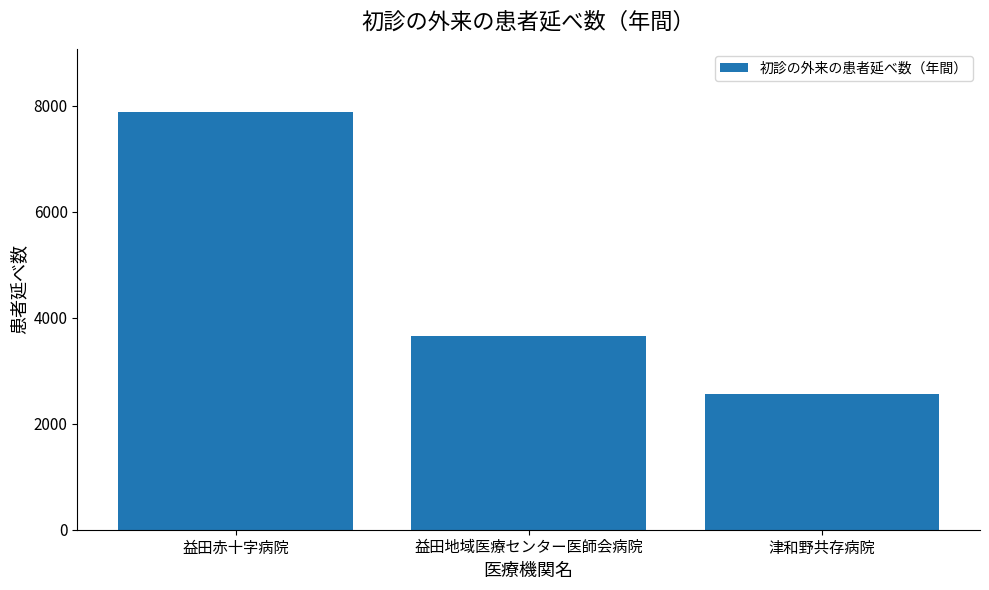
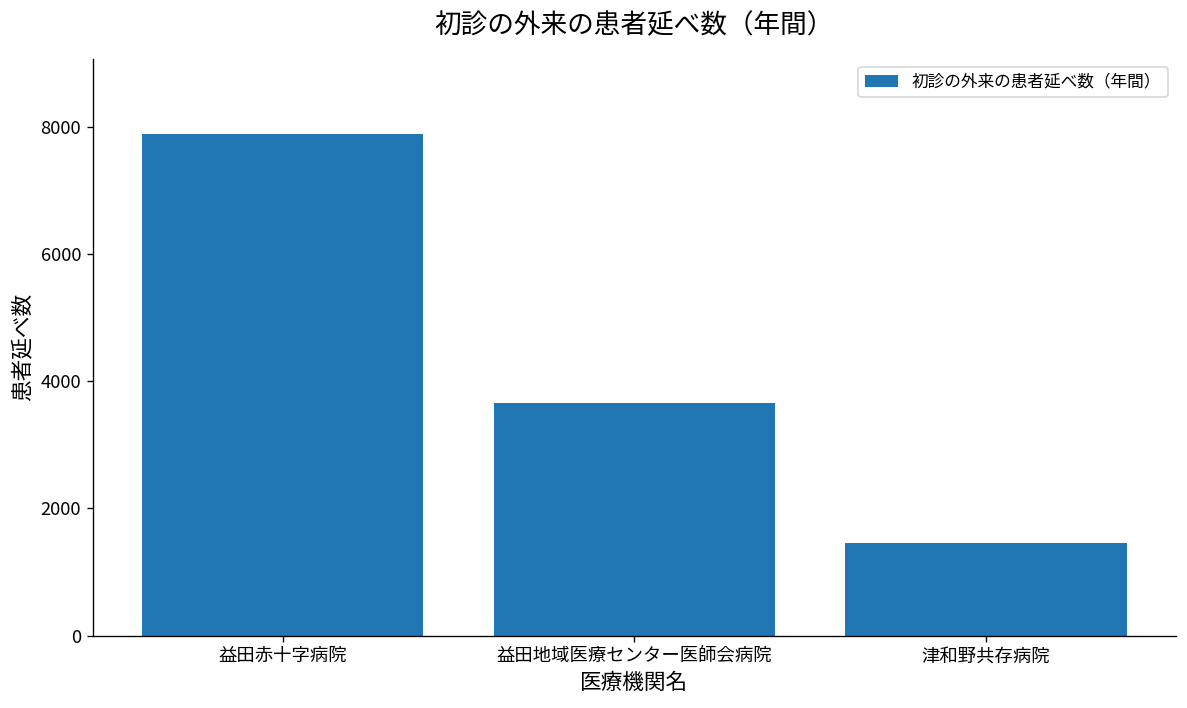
津和野共存病院: 2600 -> 1500
